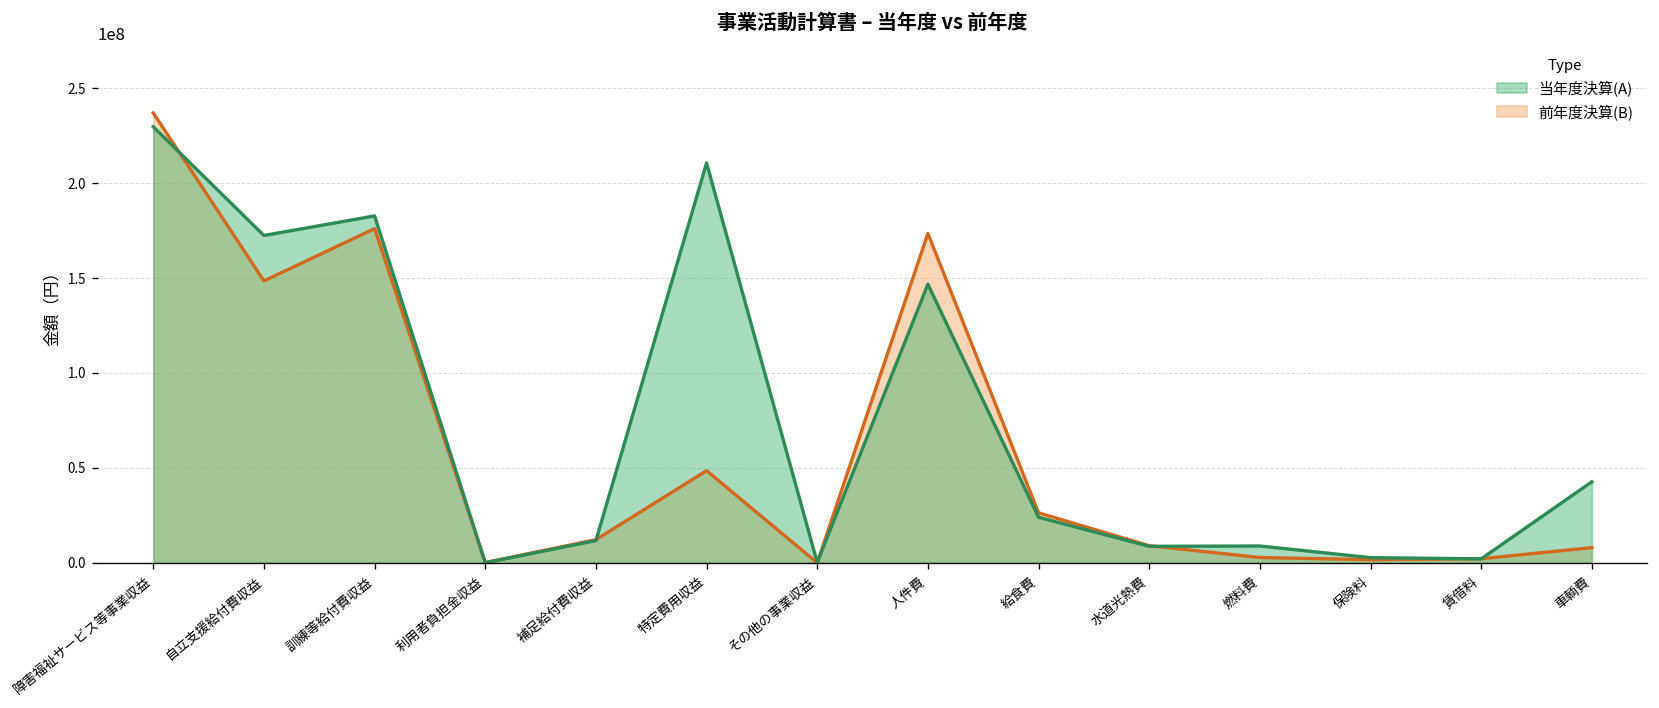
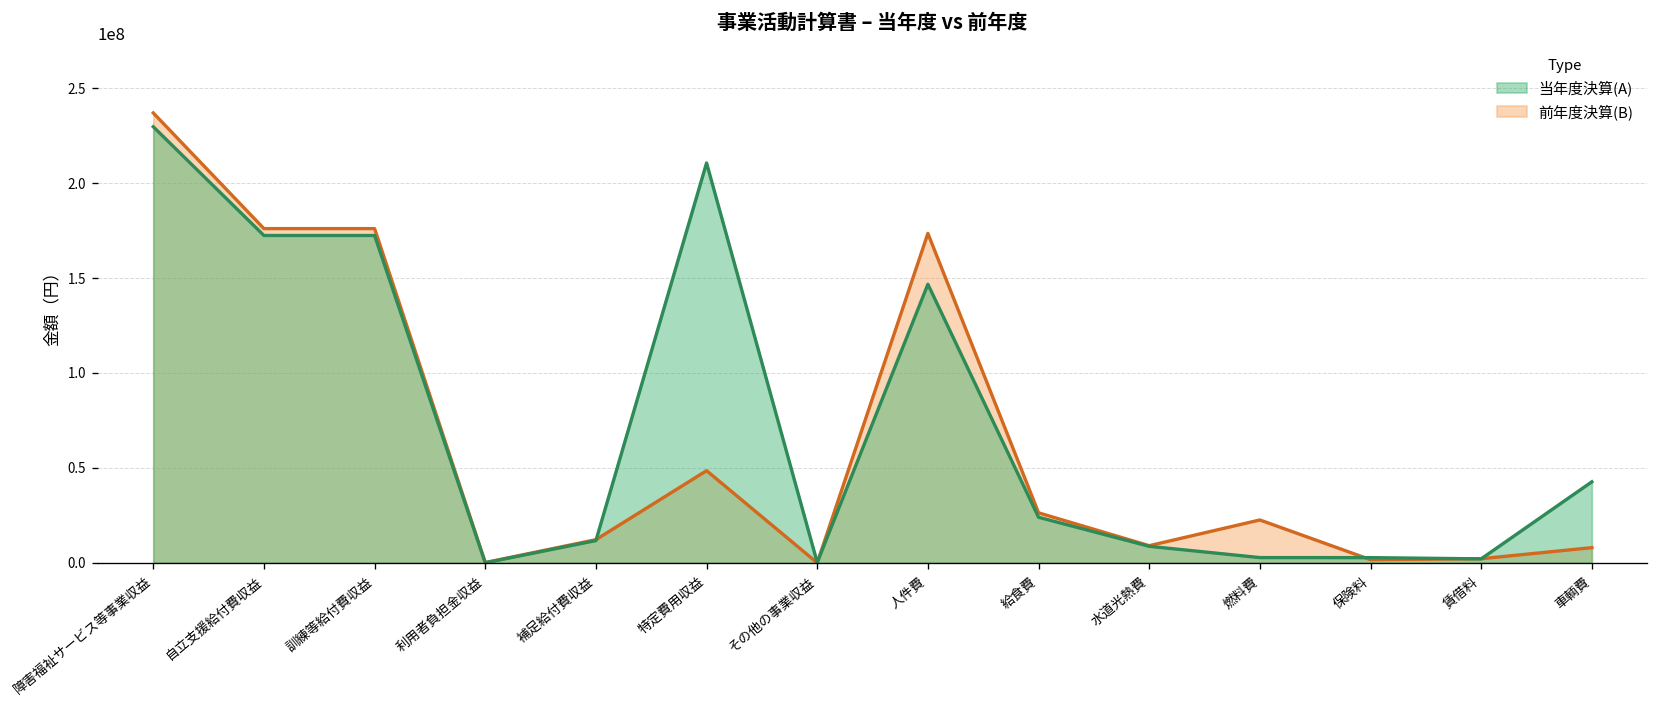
前年度決算(B), 自立支援給付費収益: 148000000 -> 176000000
当年度決算(A), 訓練等給付費収益: 183000000 -> 172000000
前年度決算(B), 燃料費: 3000000 -> 23000000
当年度決算(A), 燃料費: 9000000 -> 3000000
